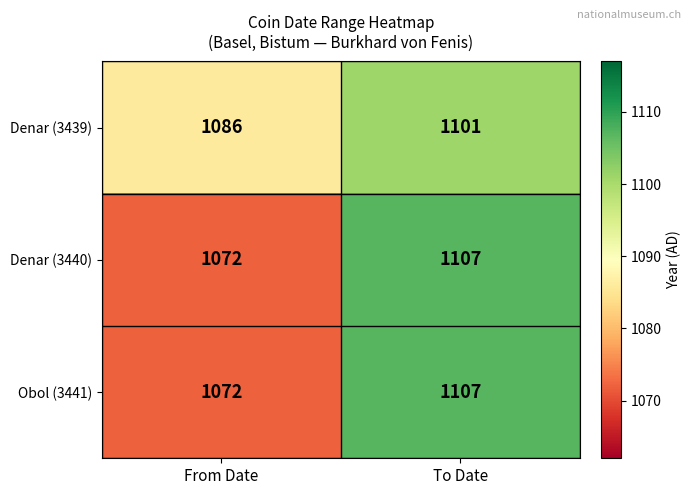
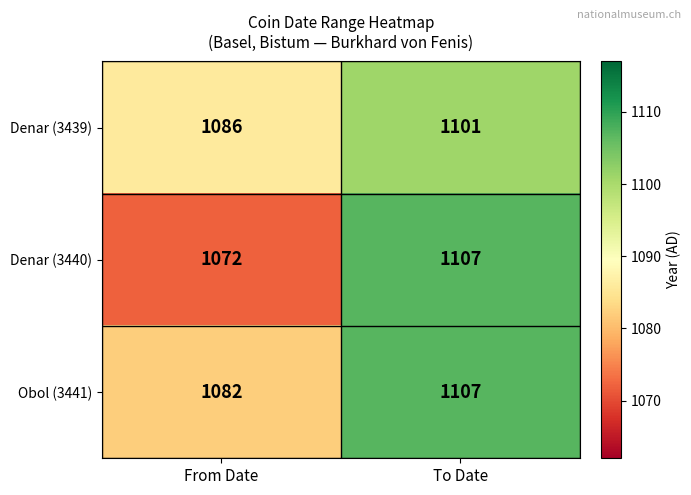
Obol (3441), From Date: 1072 -> 1082
